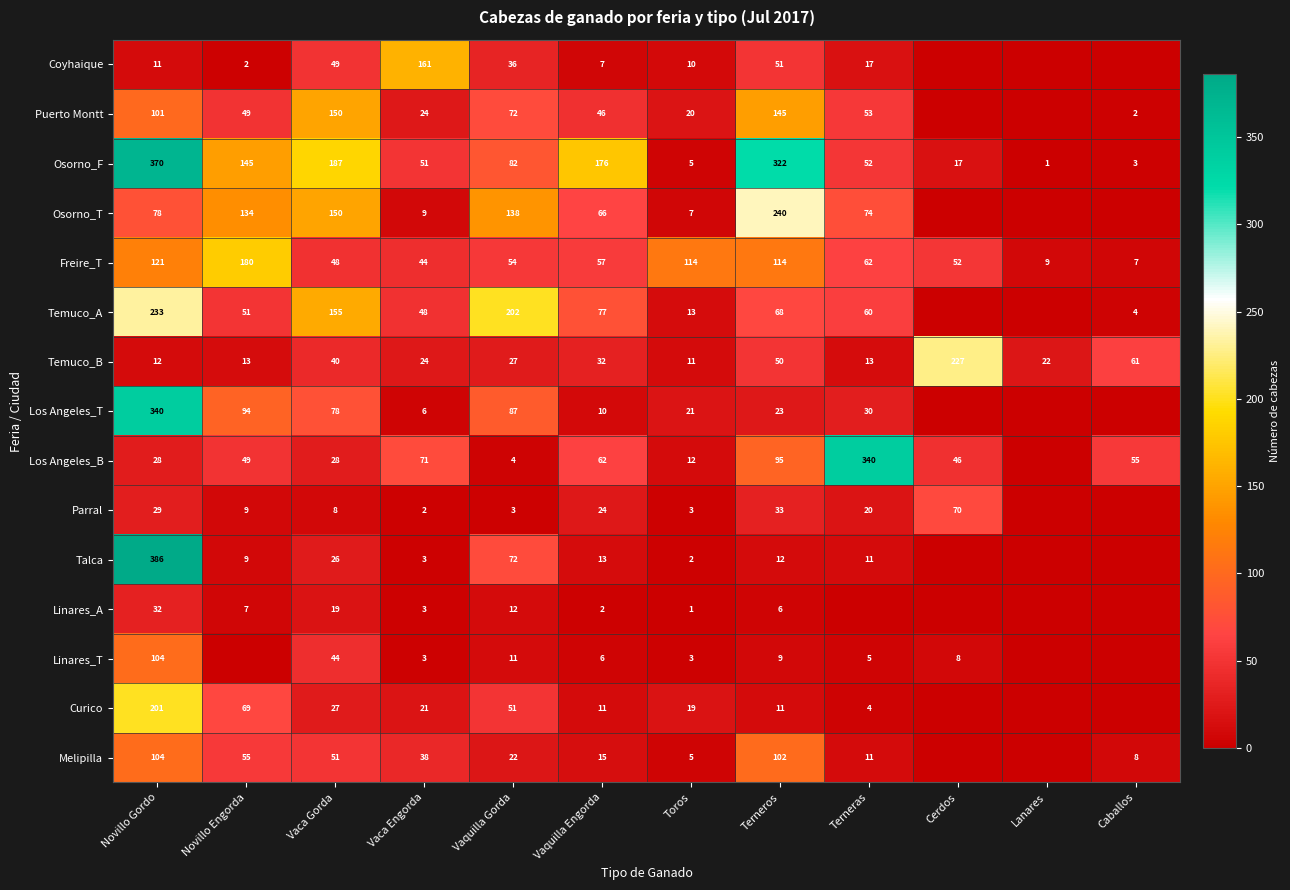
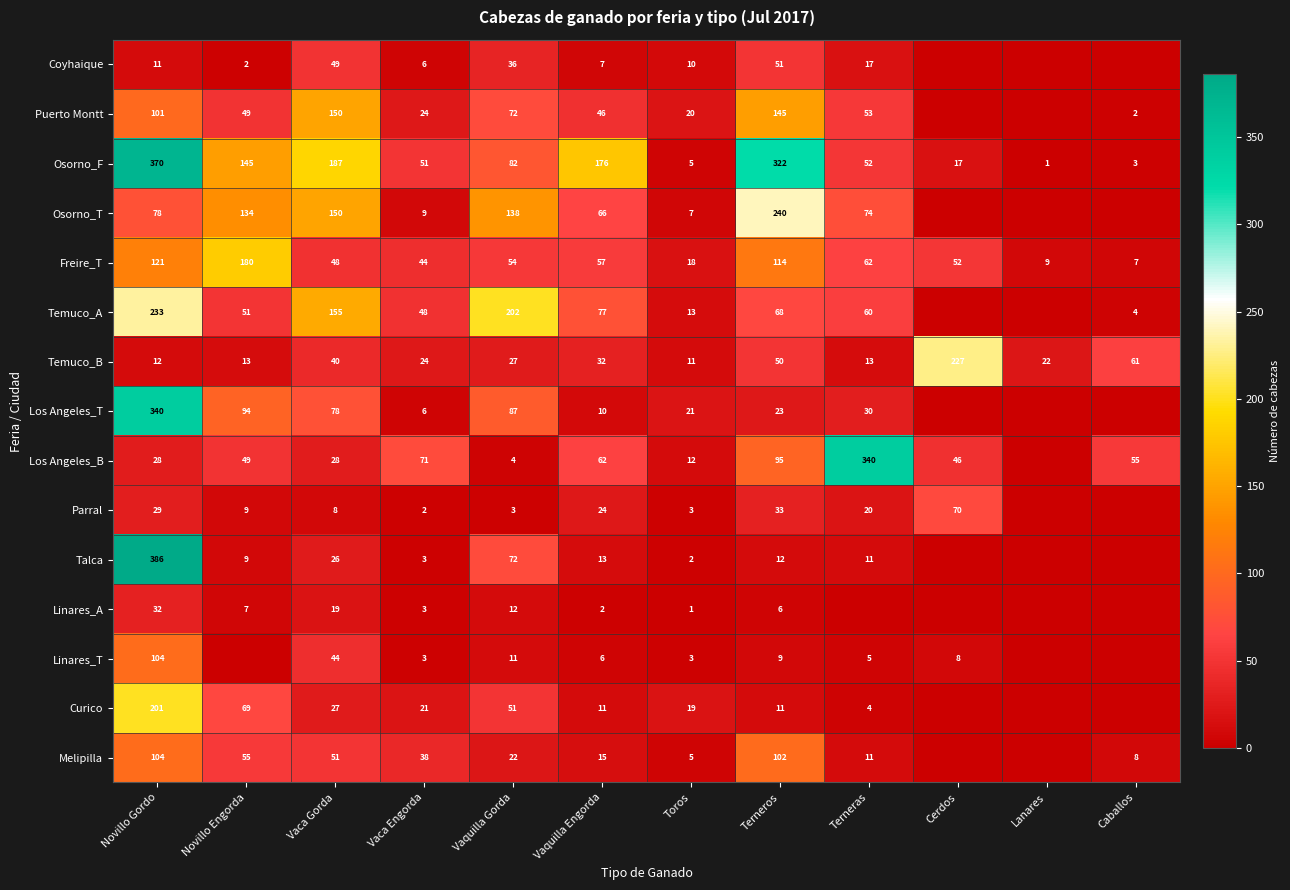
Coyhaique, Vaca Engorda: 161 -> 6
Freire_T, Toros: 114 -> 18
